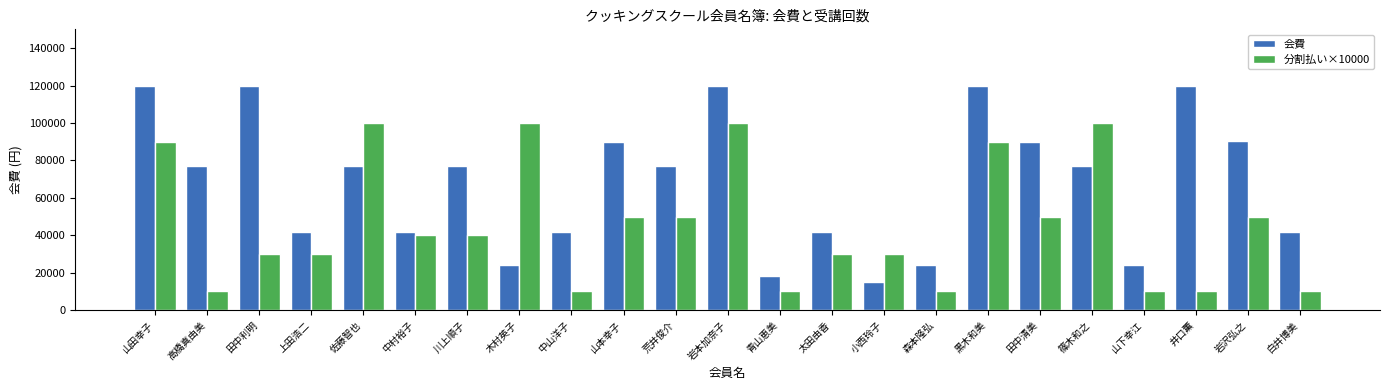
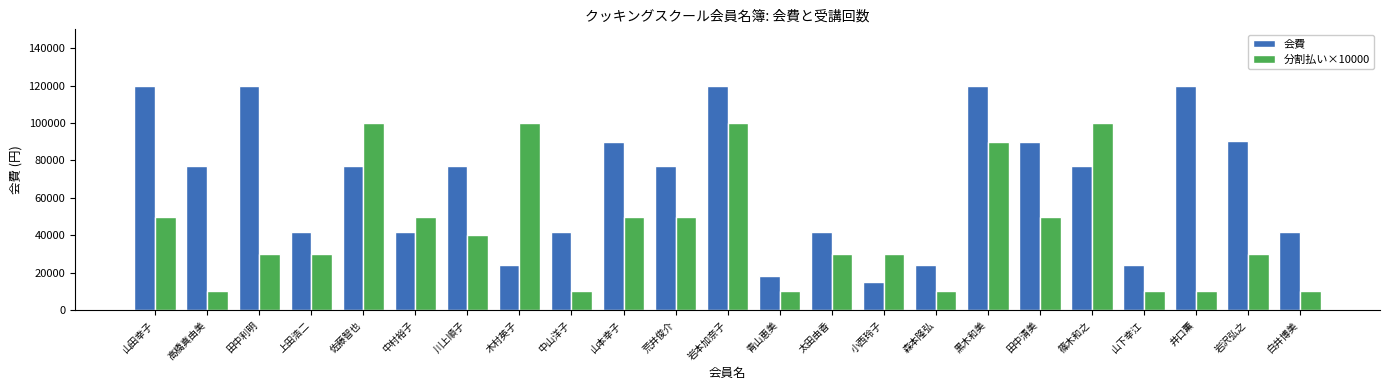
分割払い×10000, 山田幸子: 90000 -> 50000
分割払い×10000, 中村裕子: 40000 -> 50000
分割払い×10000, 岩沢弘之: 50000 -> 30000
